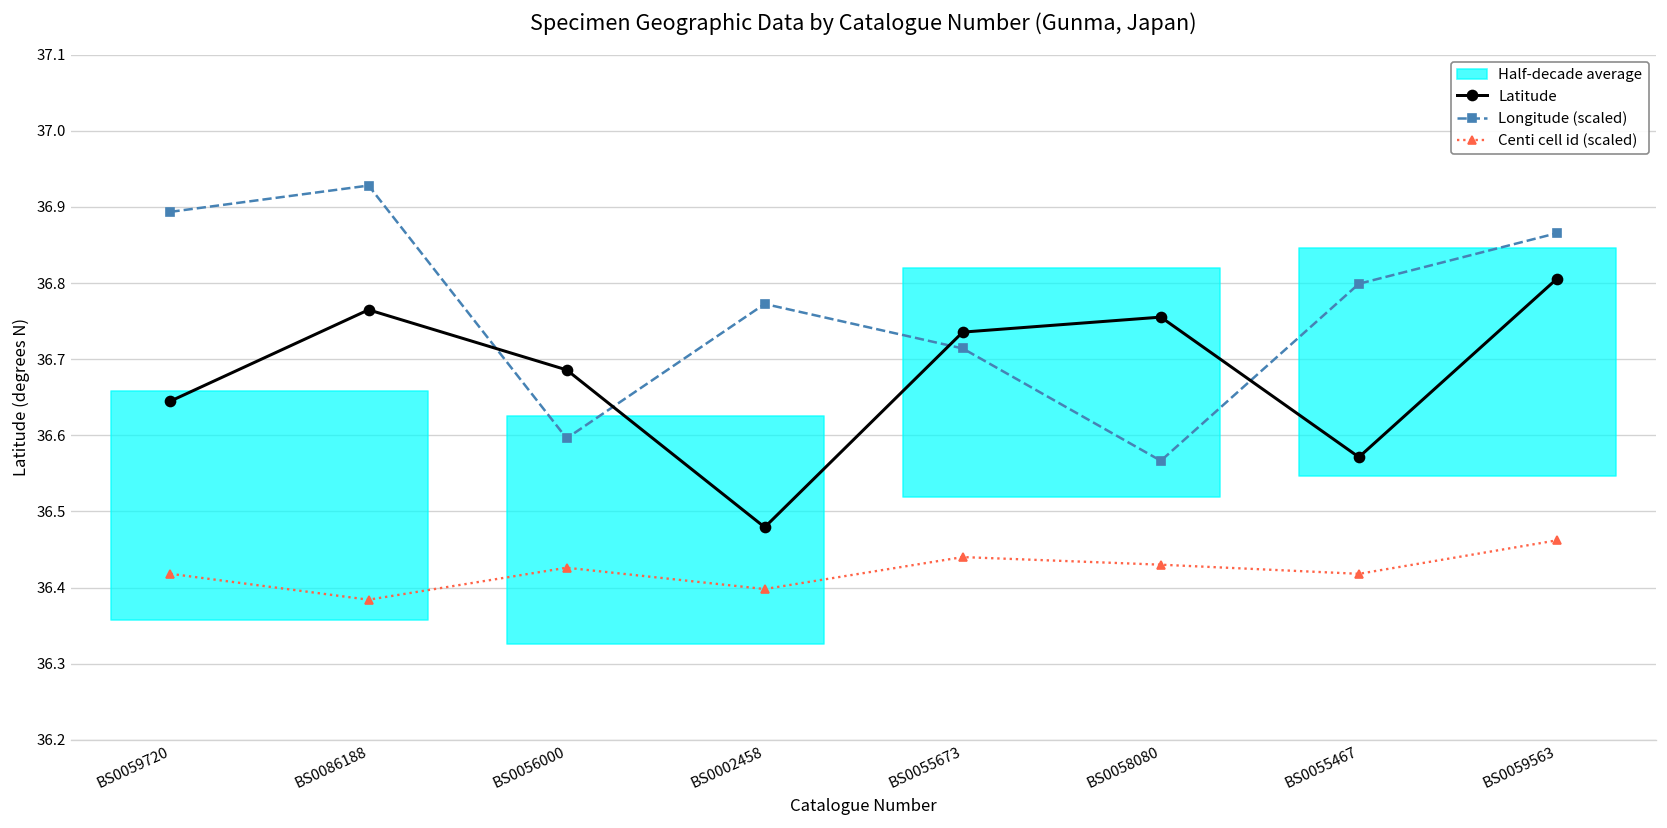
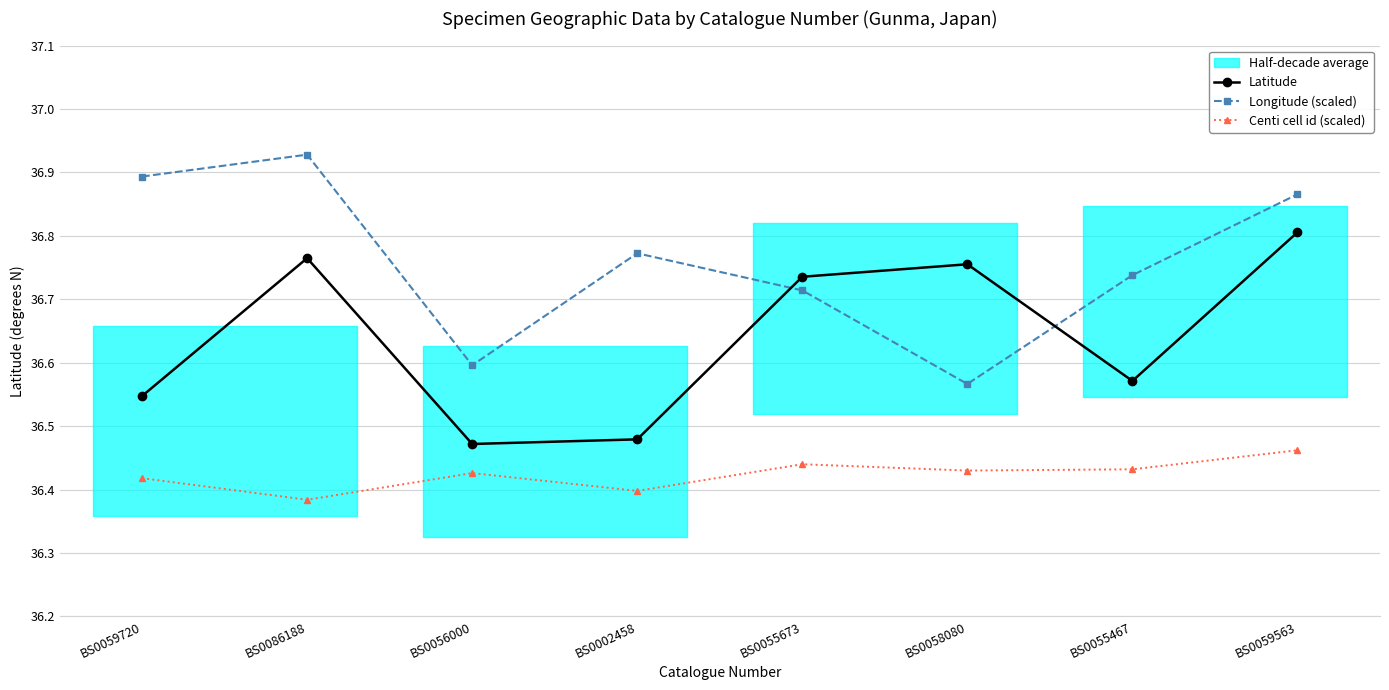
Latitude, BS0059720: 36.64 -> 36.55
Latitude, BS0056000: 36.69 -> 36.47
Longitude (scaled), BS0055467: 36.80 -> 36.74
Centi cell id (scaled), BS0055467: 36.42 -> 36.43
